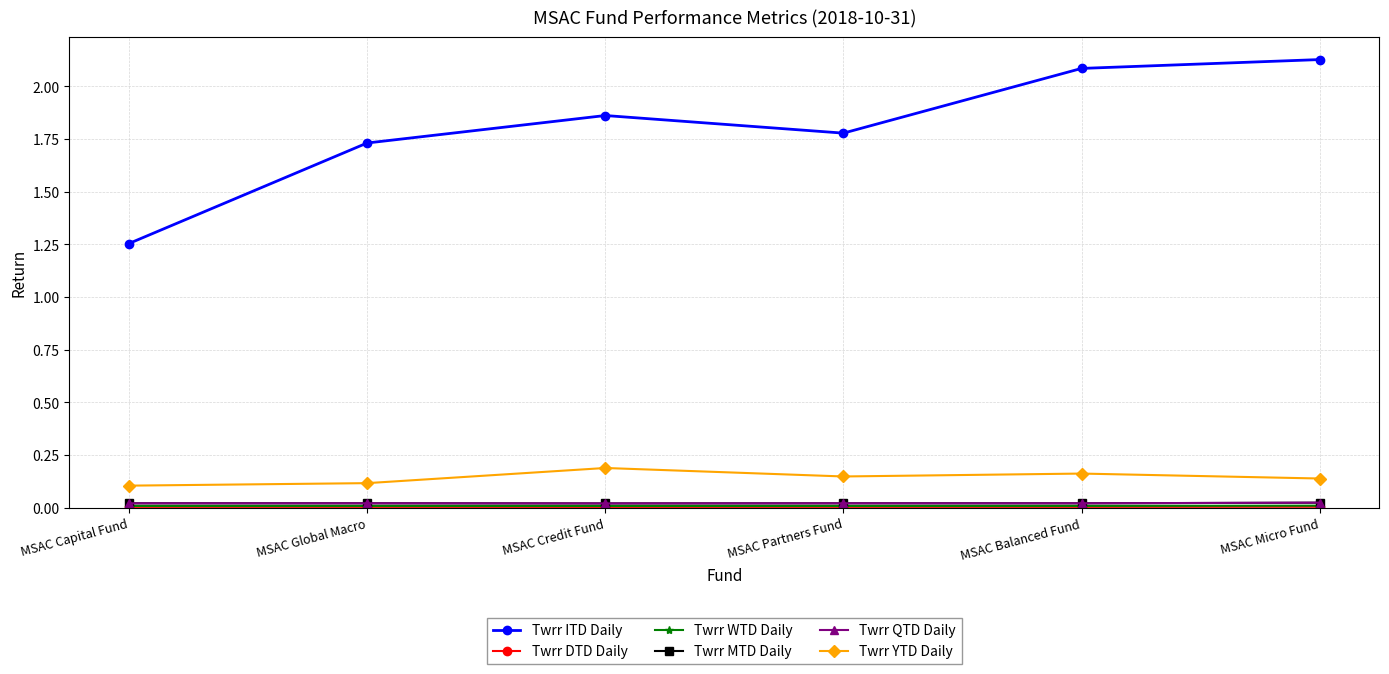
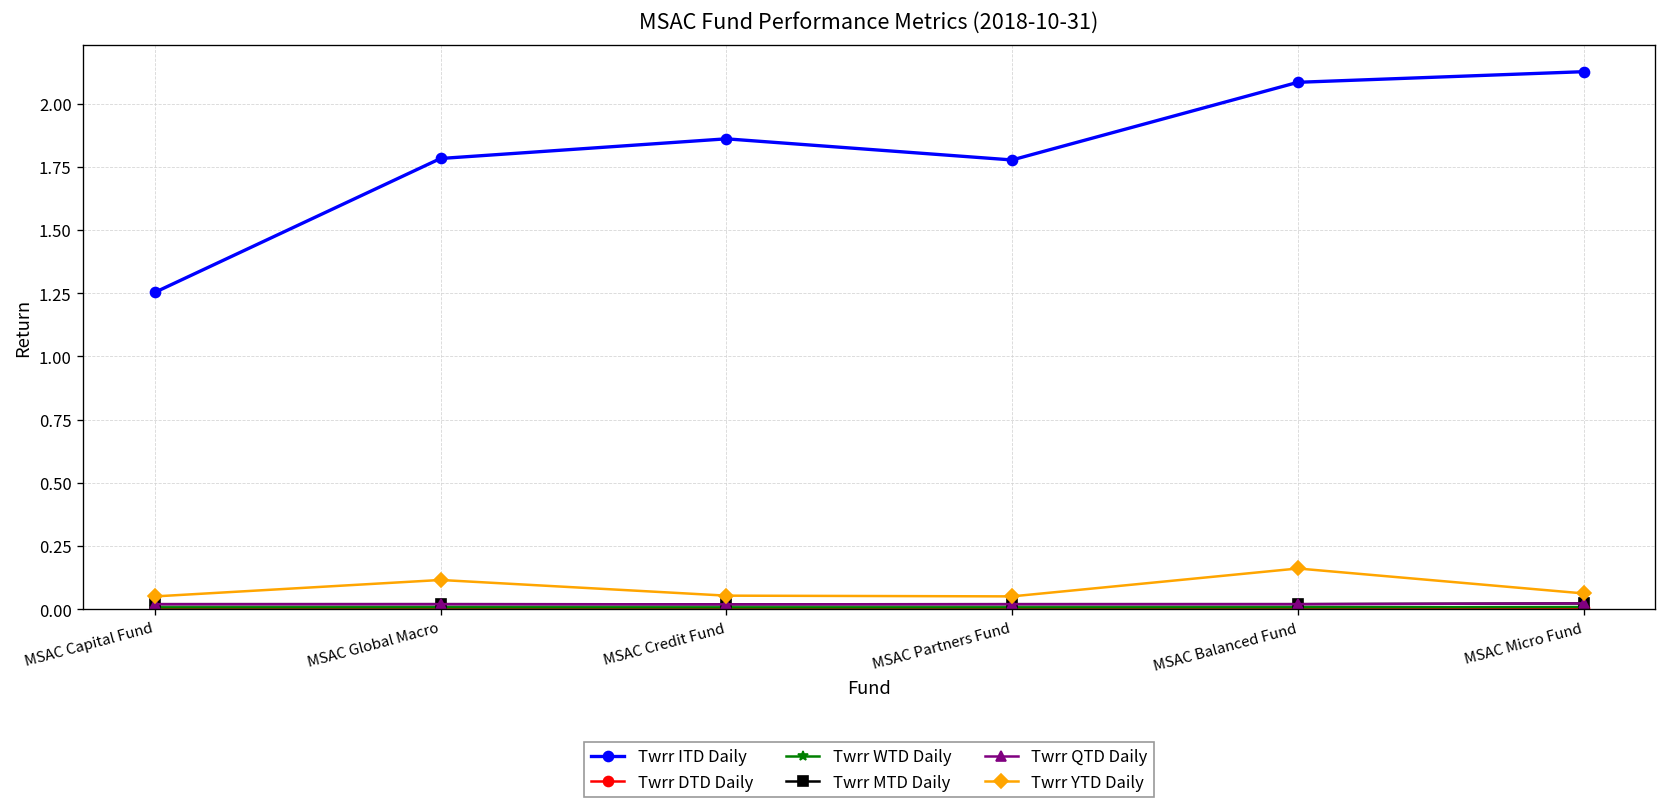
Twrr YTD Daily, MSAC Capital Fund: 0.10 -> 0.05
Twrr ITD Daily, MSAC Global Macro: 1.73 -> 1.78
Twrr YTD Daily, MSAC Credit Fund: 0.19 -> 0.05
Twrr YTD Daily, MSAC Partners Fund: 0.15 -> 0.05
Twrr YTD Daily, MSAC Micro Fund: 0.14 -> 0.06
